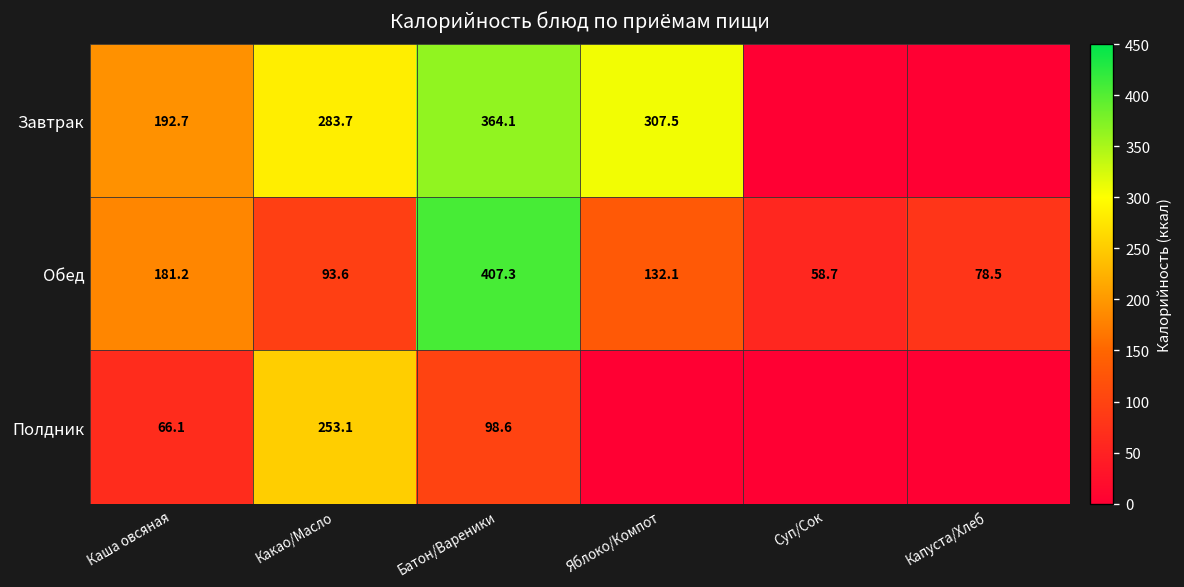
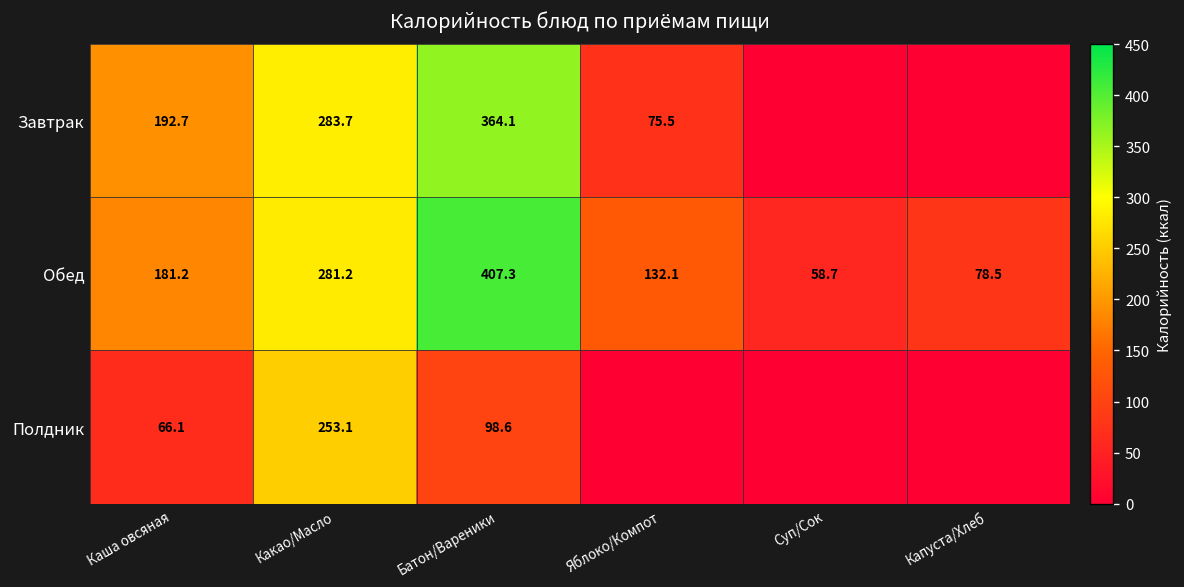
Завтрак, Яблоко/Компот: 307.5 -> 75.5
Обед, Какао/Масло: 93.6 -> 281.2
